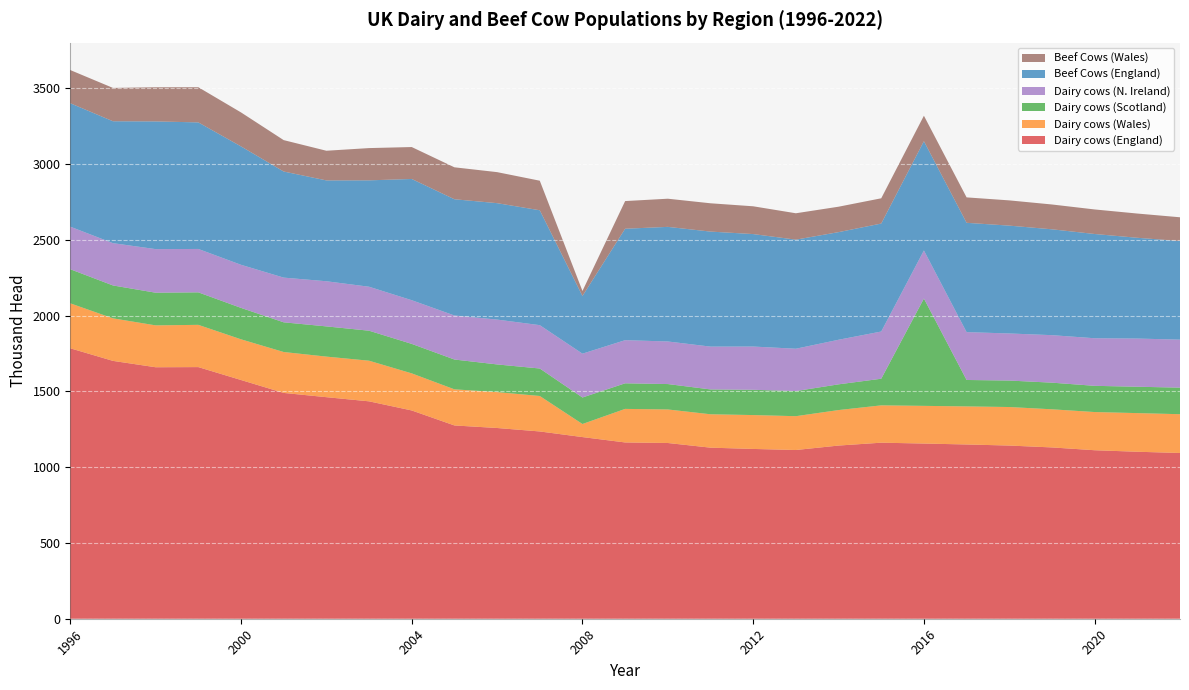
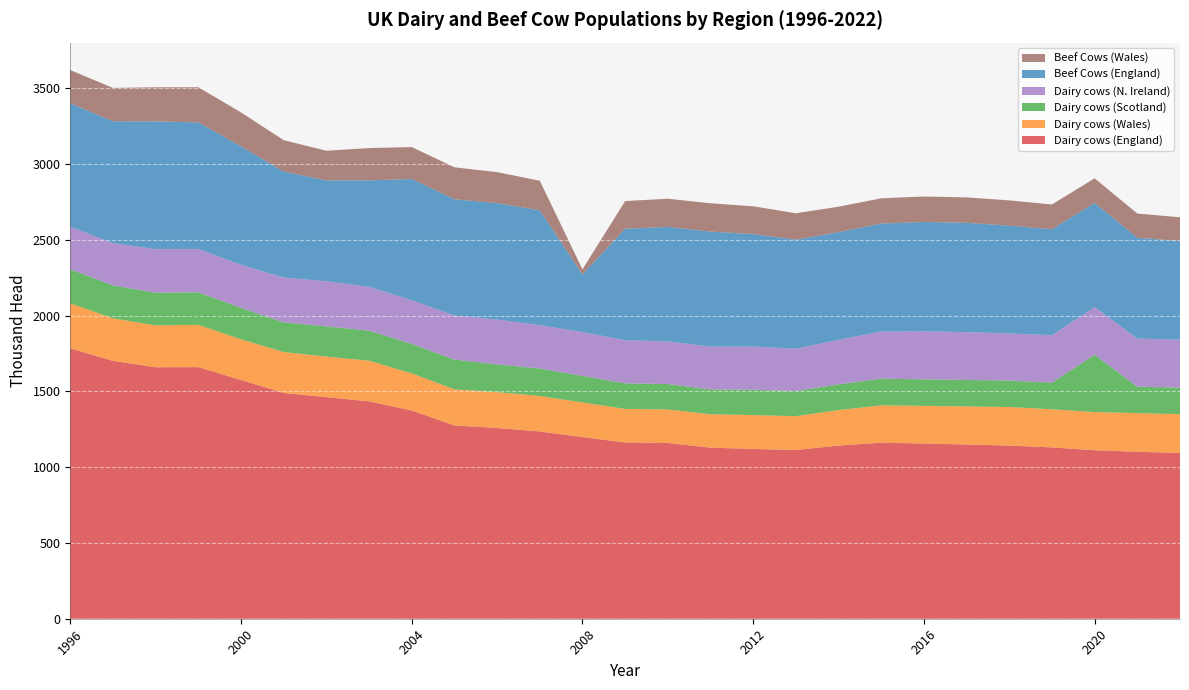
Dairy cows (Wales), 2008: 90 -> 230
Dairy cows (Scotland), 2016: 710 -> 180
Dairy cows (Scotland), 2020: 170 -> 380
